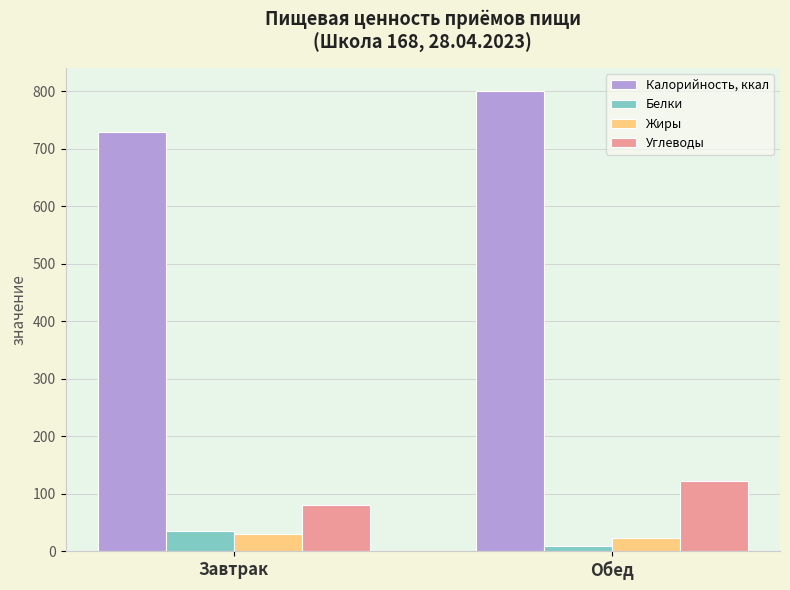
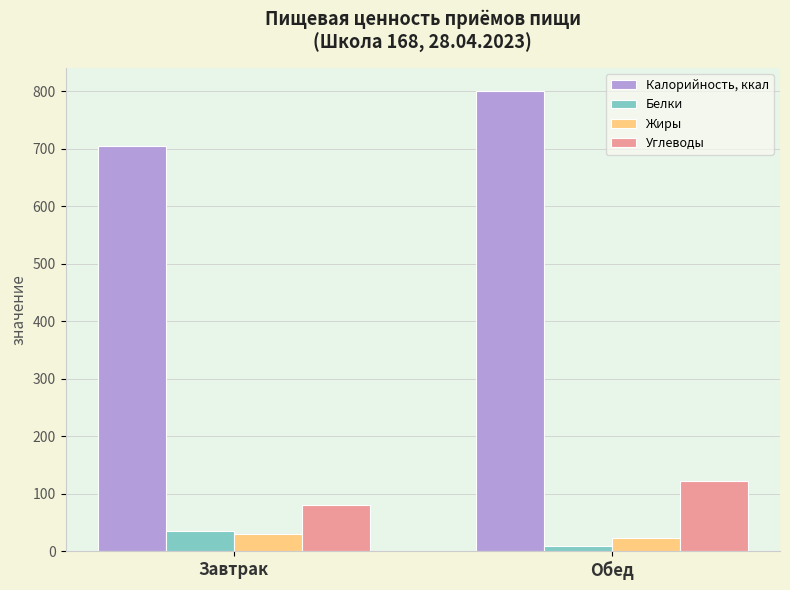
Калорийность, ккал, Завтрак: 730 -> 700
